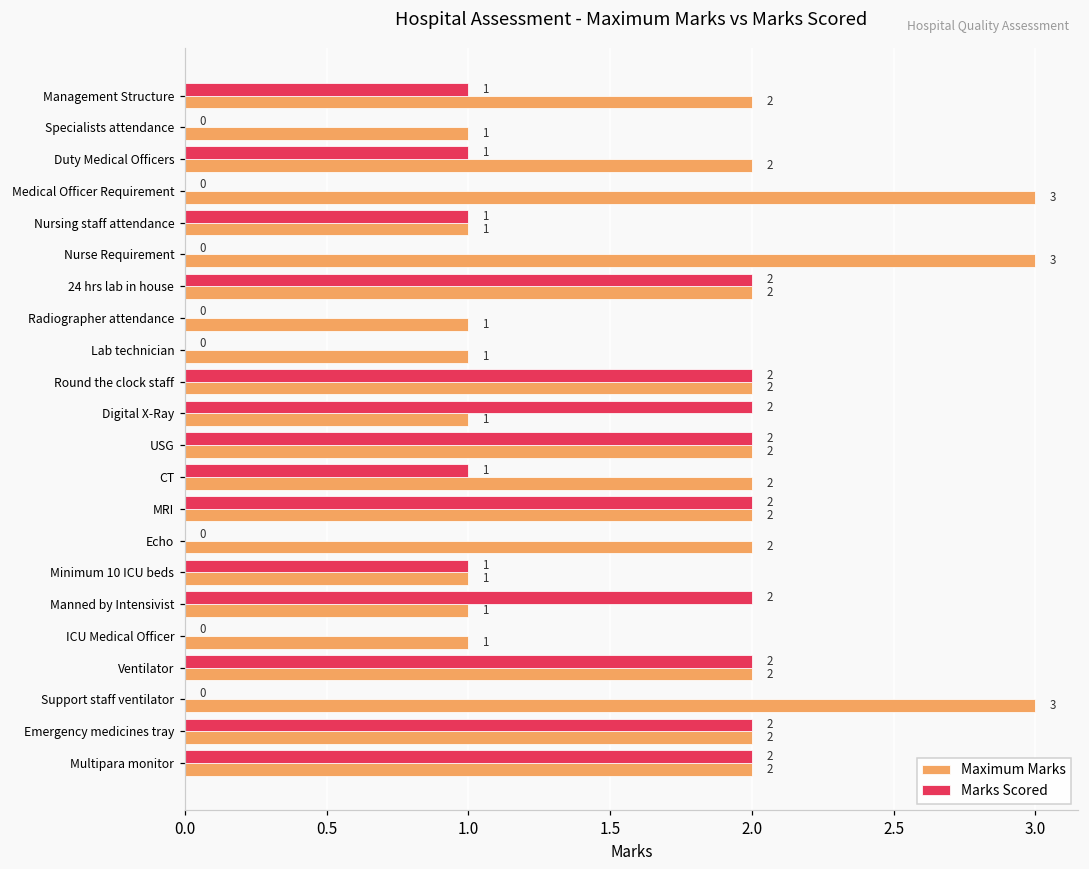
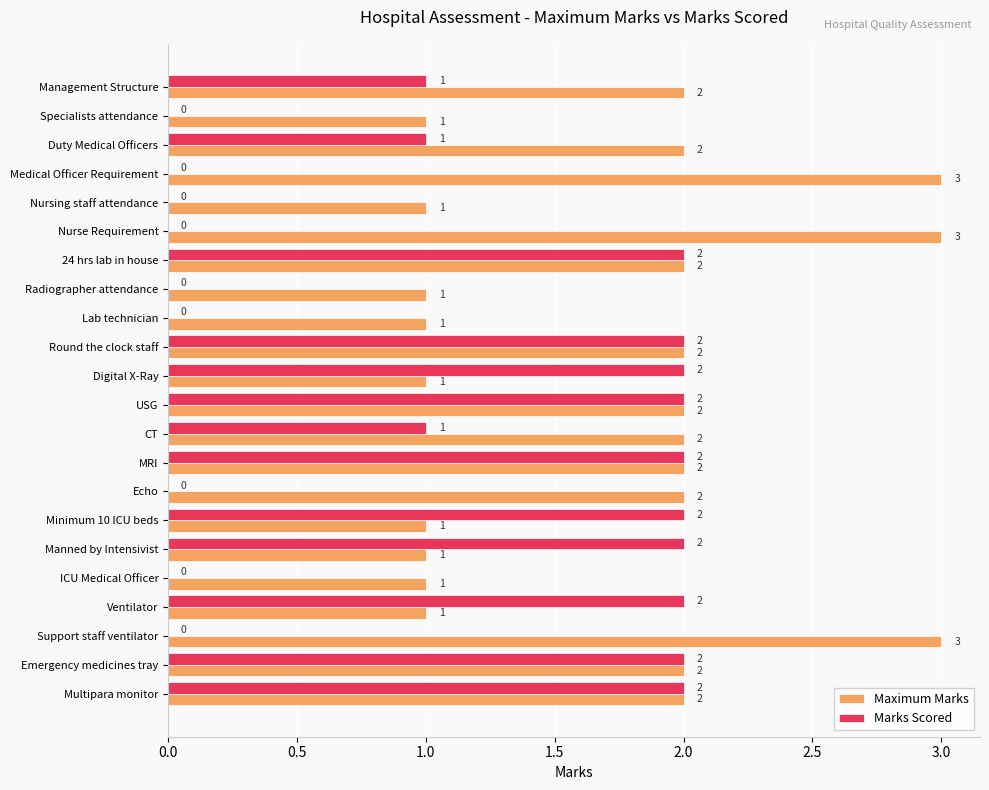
Marks Scored, Nursing staff attendance: 1 -> 0
Marks Scored, Minimum 10 ICU beds: 1 -> 2
Maximum Marks, Ventilator: 2 -> 1
